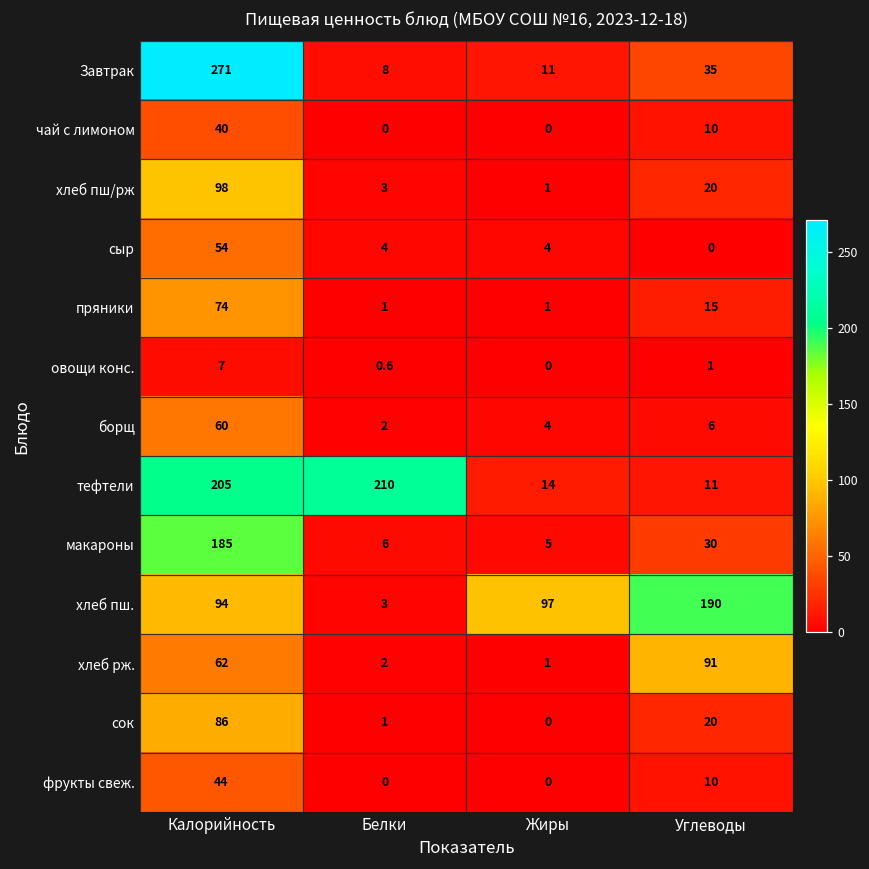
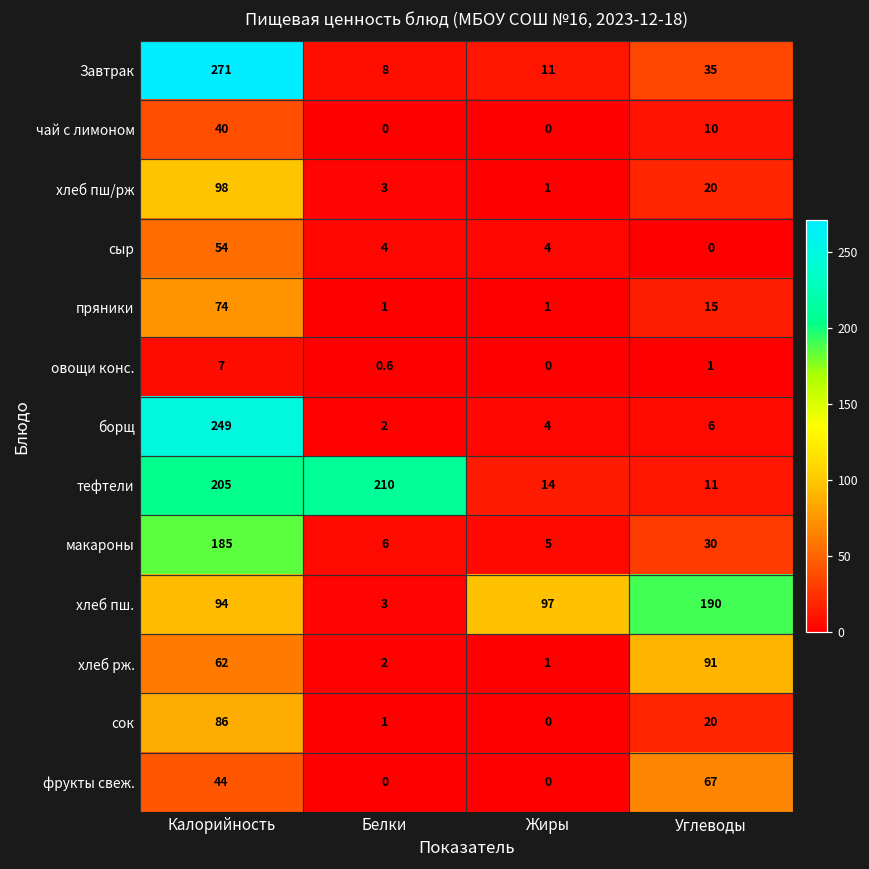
борщ, Калорийность: 60 -> 249
фрукты свеж., Углеводы: 10 -> 67
